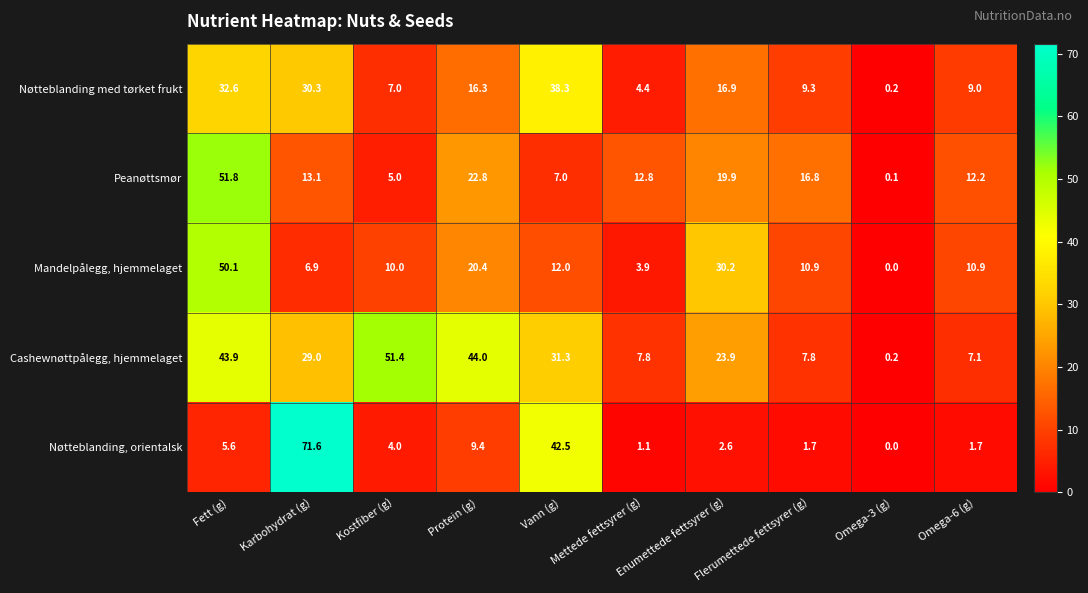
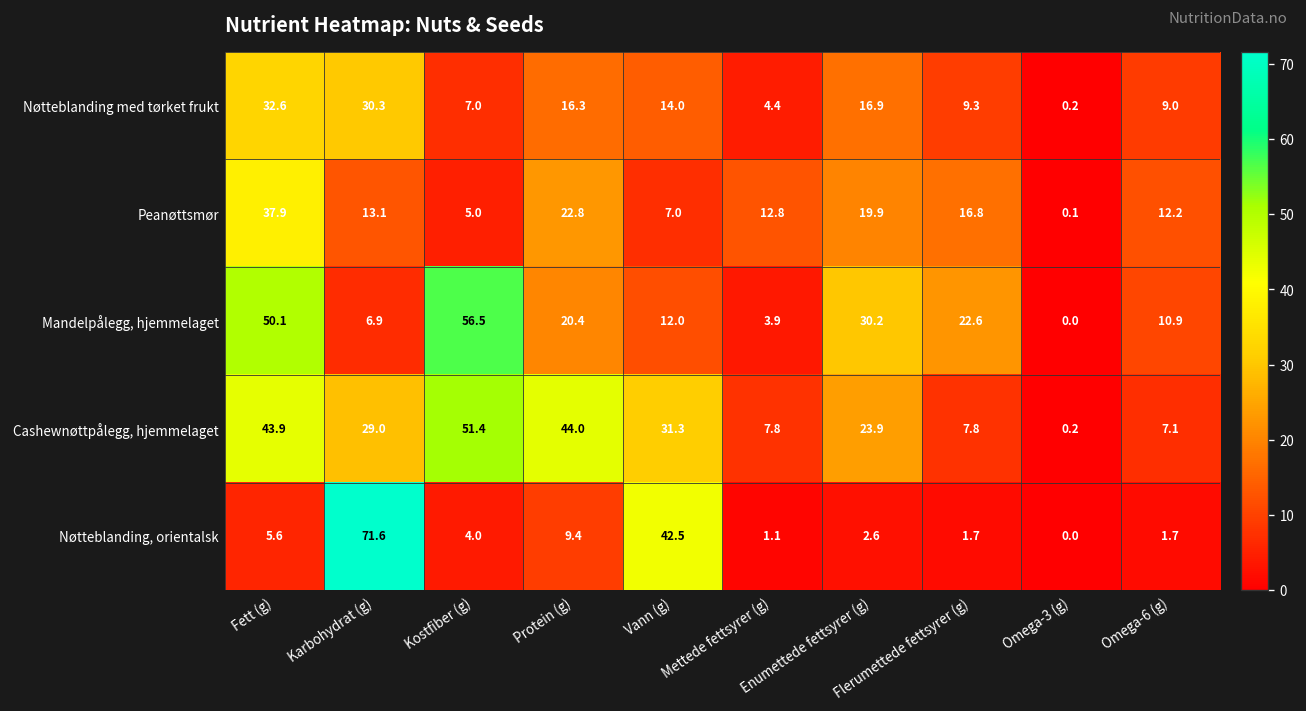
Nøtteblanding med tørket frukt, Vann (g): 38.3 -> 14.0
Peanøttsmør, Fett (g): 51.8 -> 37.9
Mandelpålegg, hjemmelaget, Kostfiber (g): 10.0 -> 56.5
Mandelpålegg, hjemmelaget, Flerumettede fettsyrer (g): 10.9 -> 22.6
